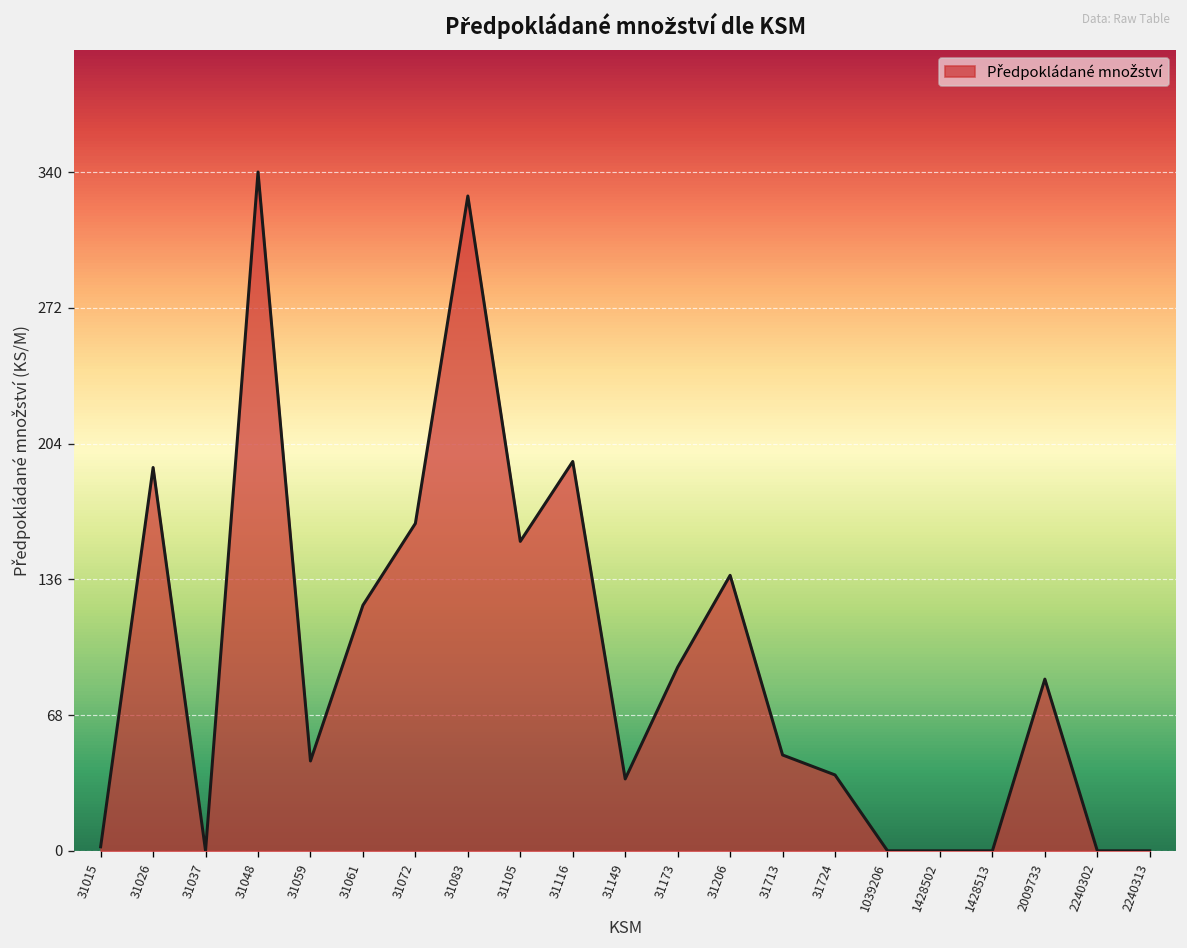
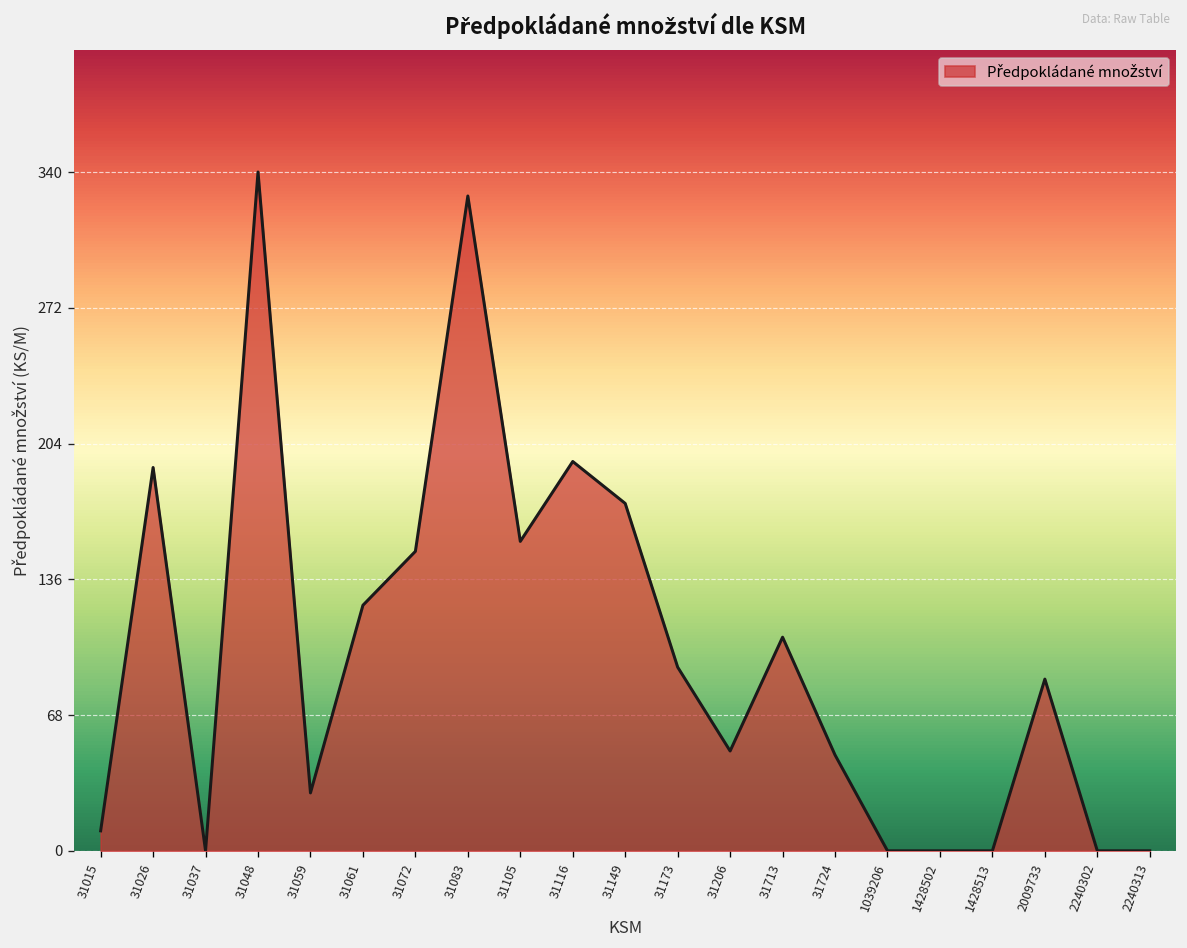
31015: 2 -> 10
31059: 45 -> 29
31072: 164 -> 150
31149: 36 -> 174
31206: 138 -> 50
31713: 48 -> 107
31724: 38 -> 48
